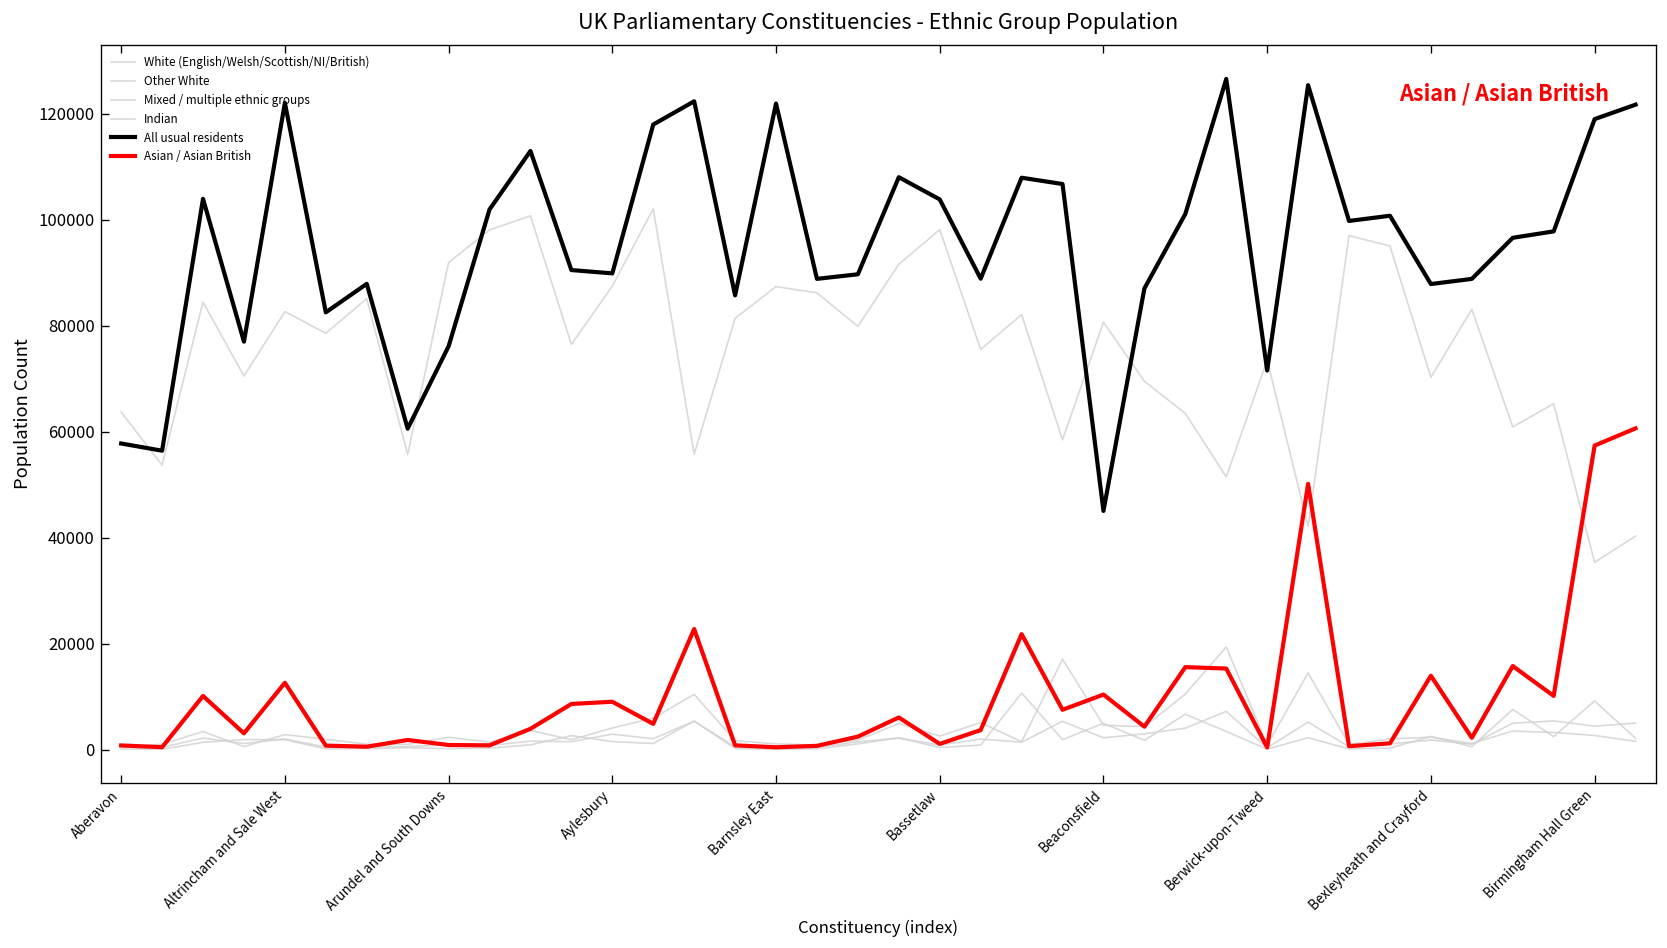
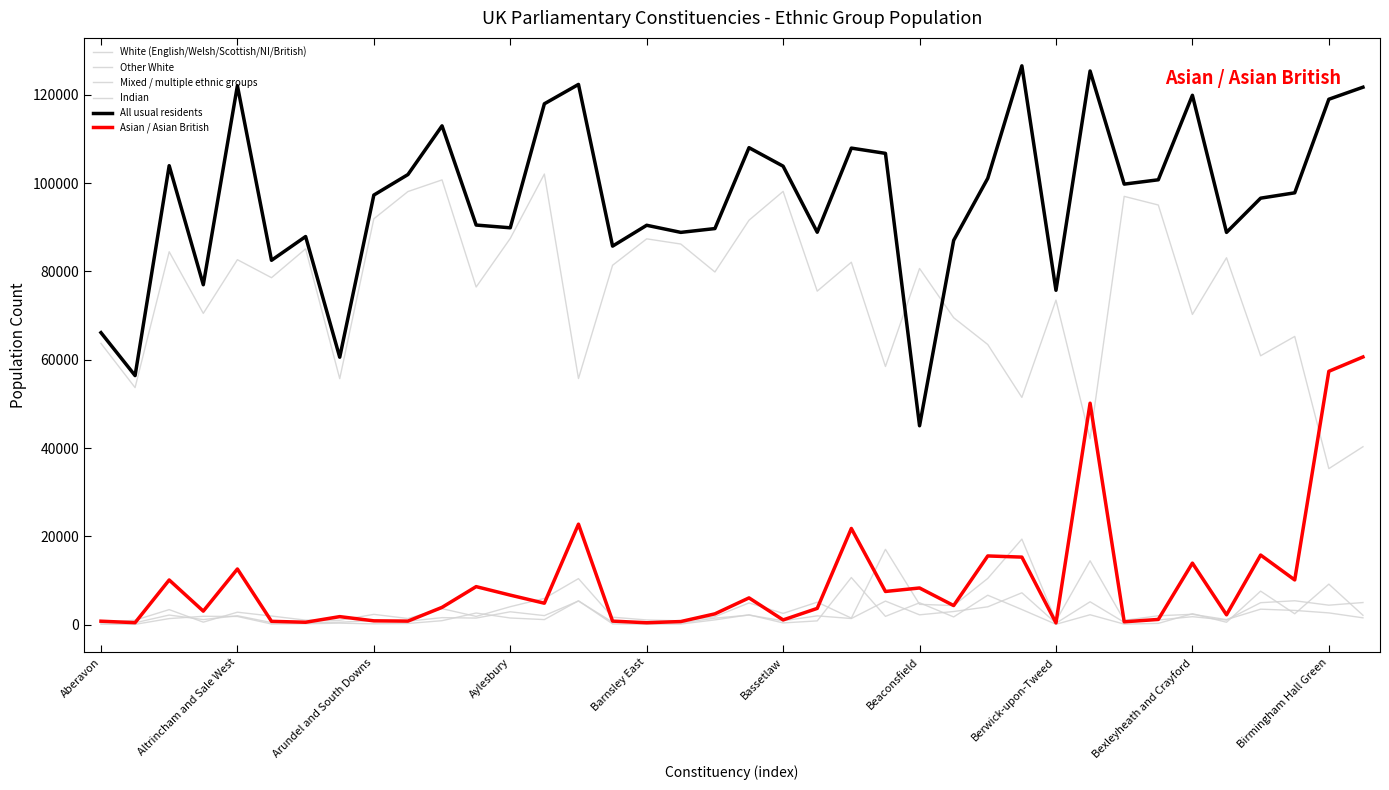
All usual residents, Aberavon: 58000 -> 66000
All usual residents, Arundel and South Downs: 76000 -> 97000
Asian / Asian British, Aylesbury: 9000 -> 7000
All usual residents, Barnsley East: 122000 -> 90000
Asian / Asian British, Beaconsfield: 10000 -> 8000
All usual residents, Berwick-upon-Tweed: 72000 -> 76000
All usual residents, Bexleyheath and Crayford: 88000 -> 120000
